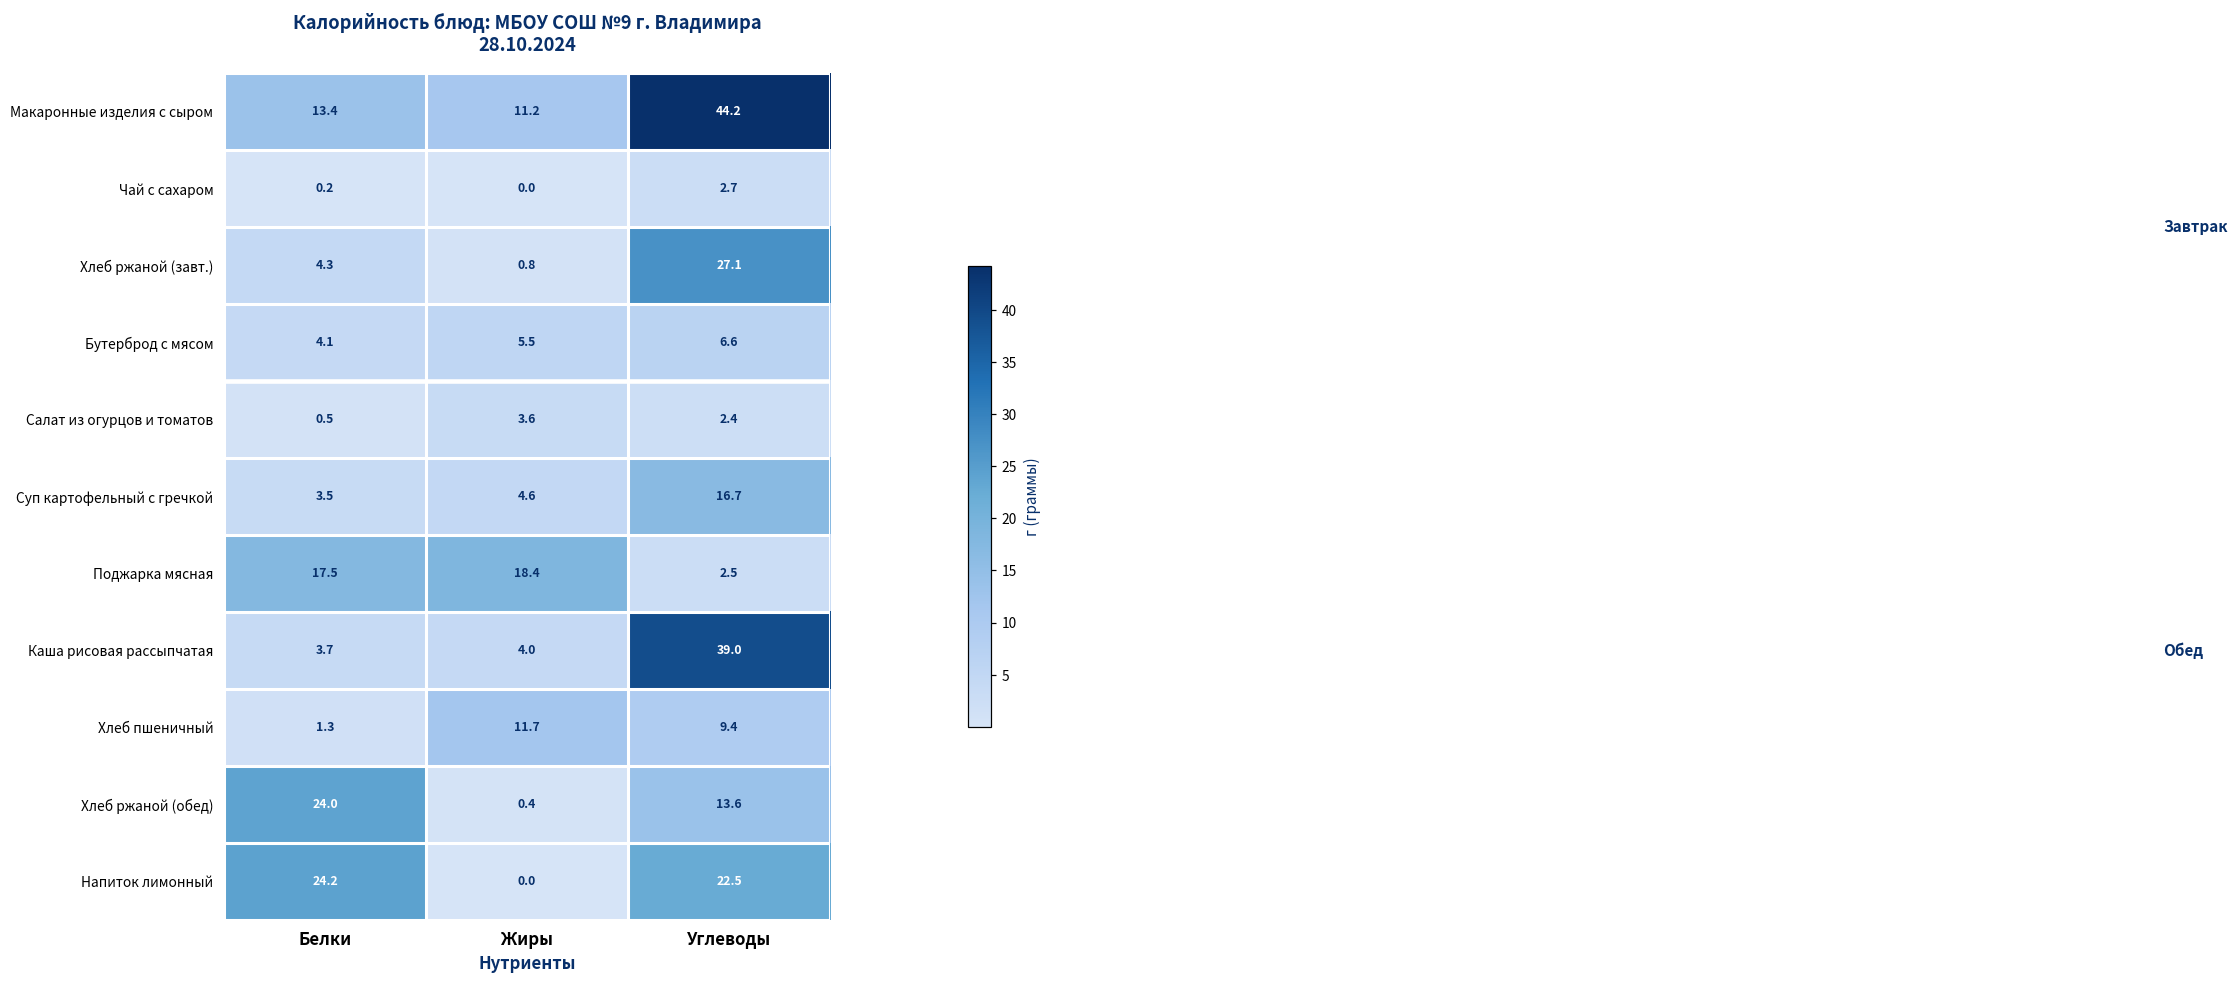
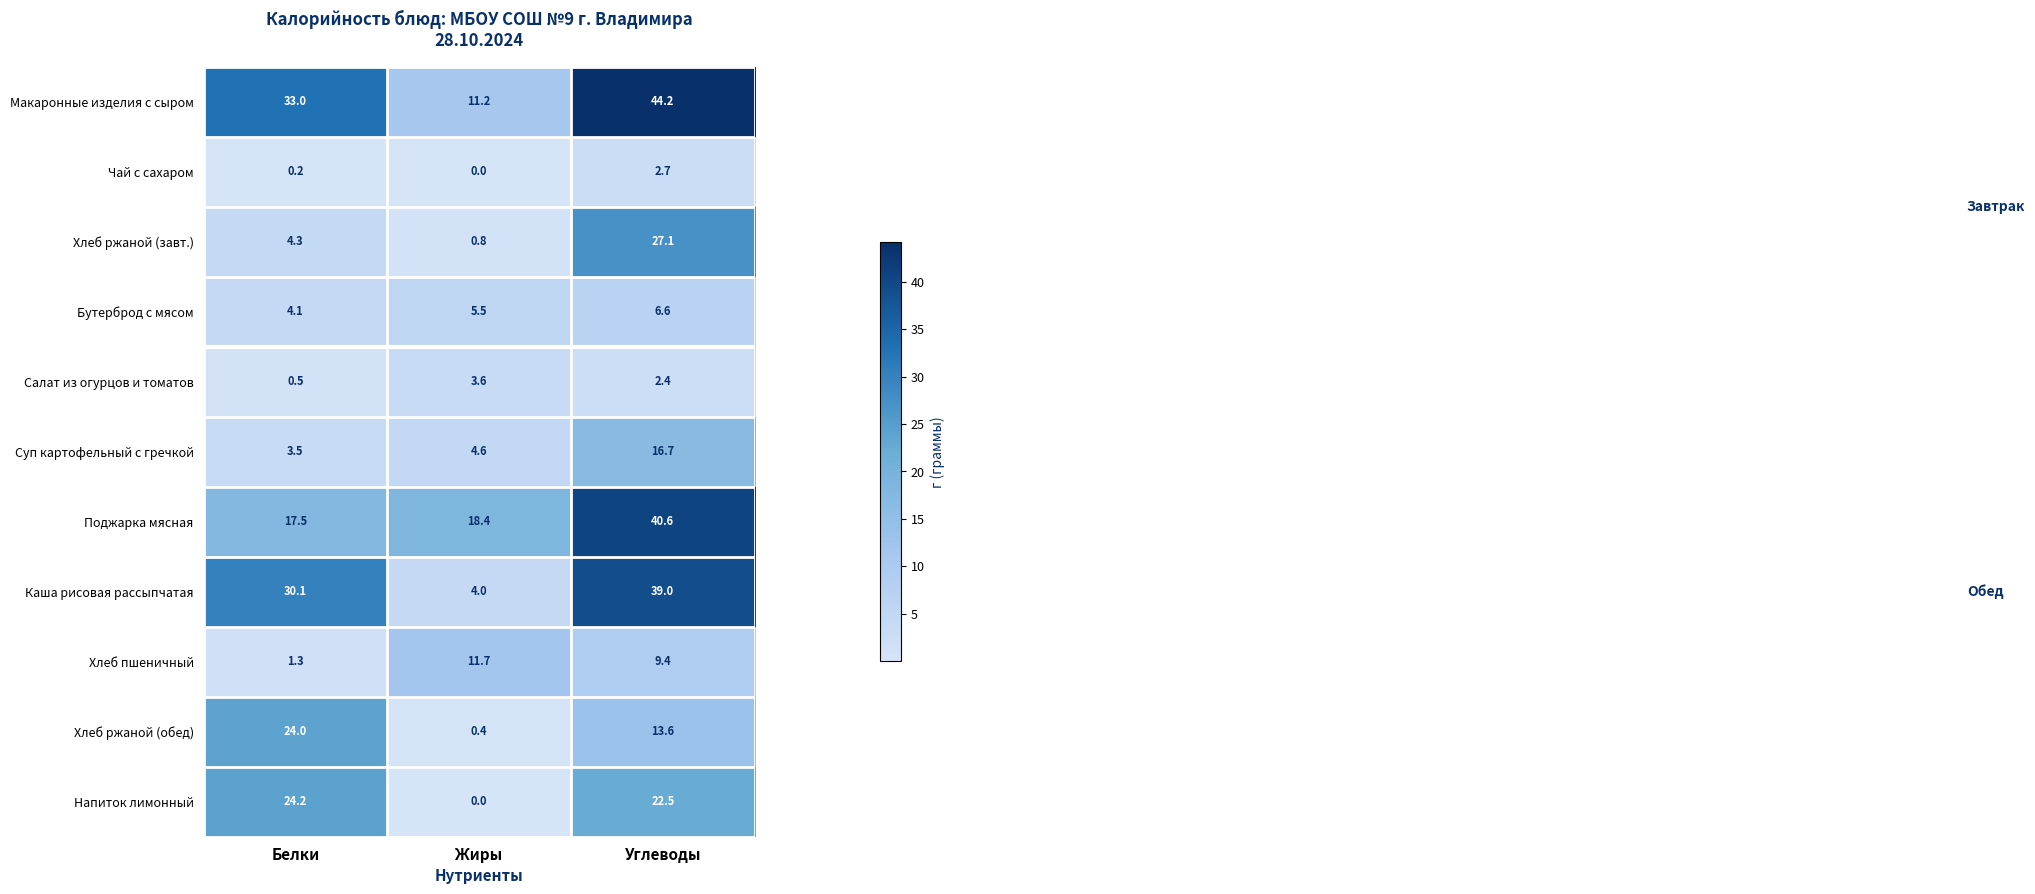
Макаронные изделия с сыром, Белки: 13.4 -> 33.0
Поджарка мясная, Углеводы: 2.5 -> 40.6
Каша рисовая рассыпчатая, Белки: 3.7 -> 30.1
